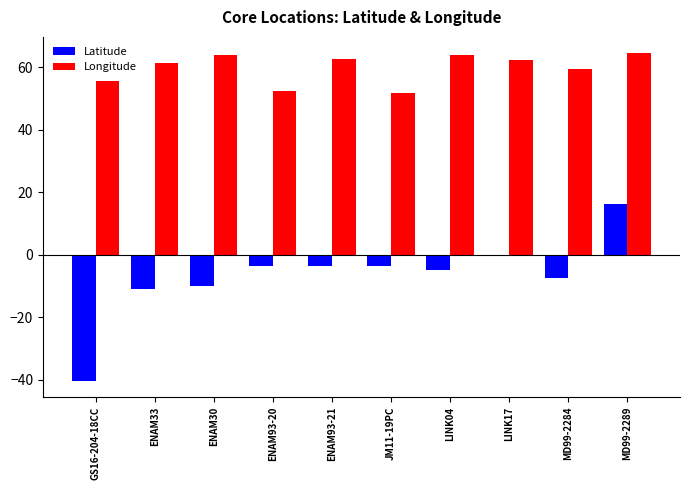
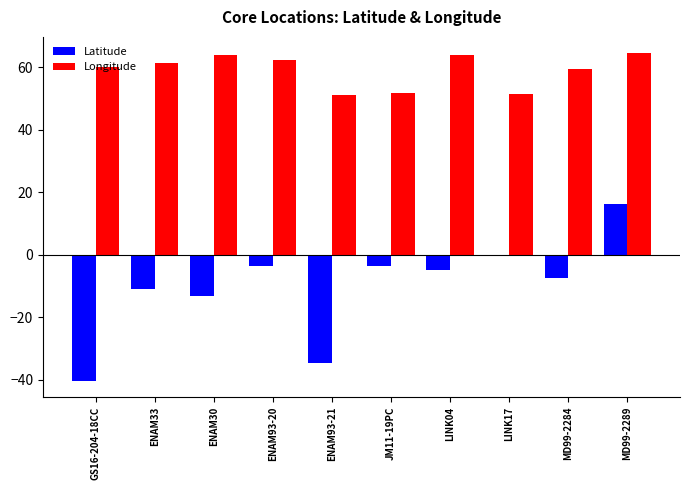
Longitude, GS16-204-18CC: 55 -> 60
Latitude, ENAM30: -10 -> -13
Longitude, ENAM93-20: 52 -> 62
Latitude, ENAM93-21: -4 -> -35
Longitude, ENAM93-21: 62 -> 51
Longitude, LINK17: 62 -> 51
